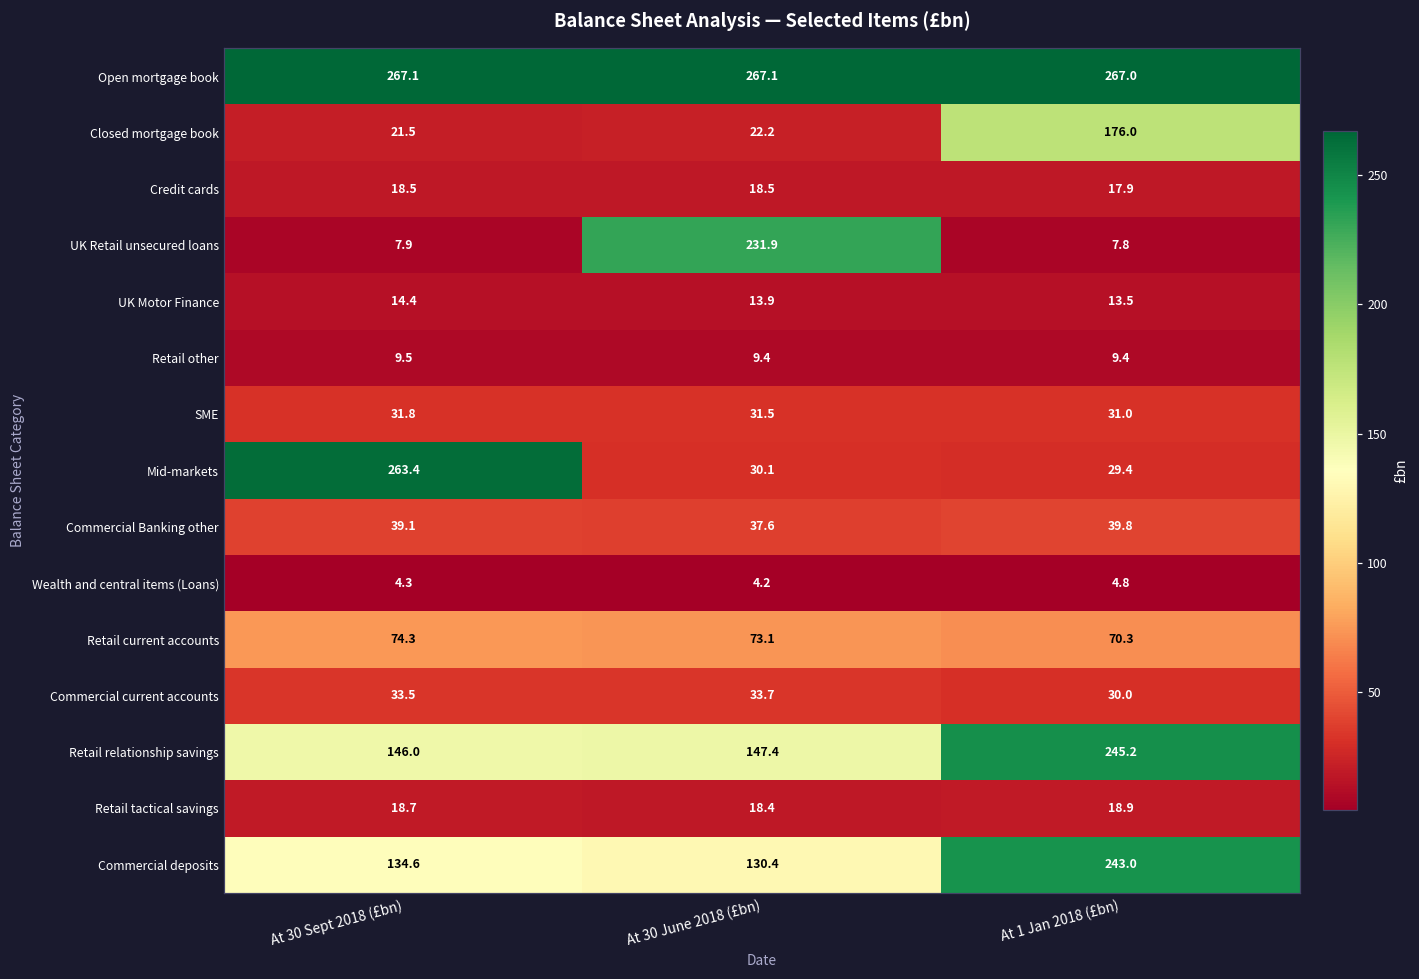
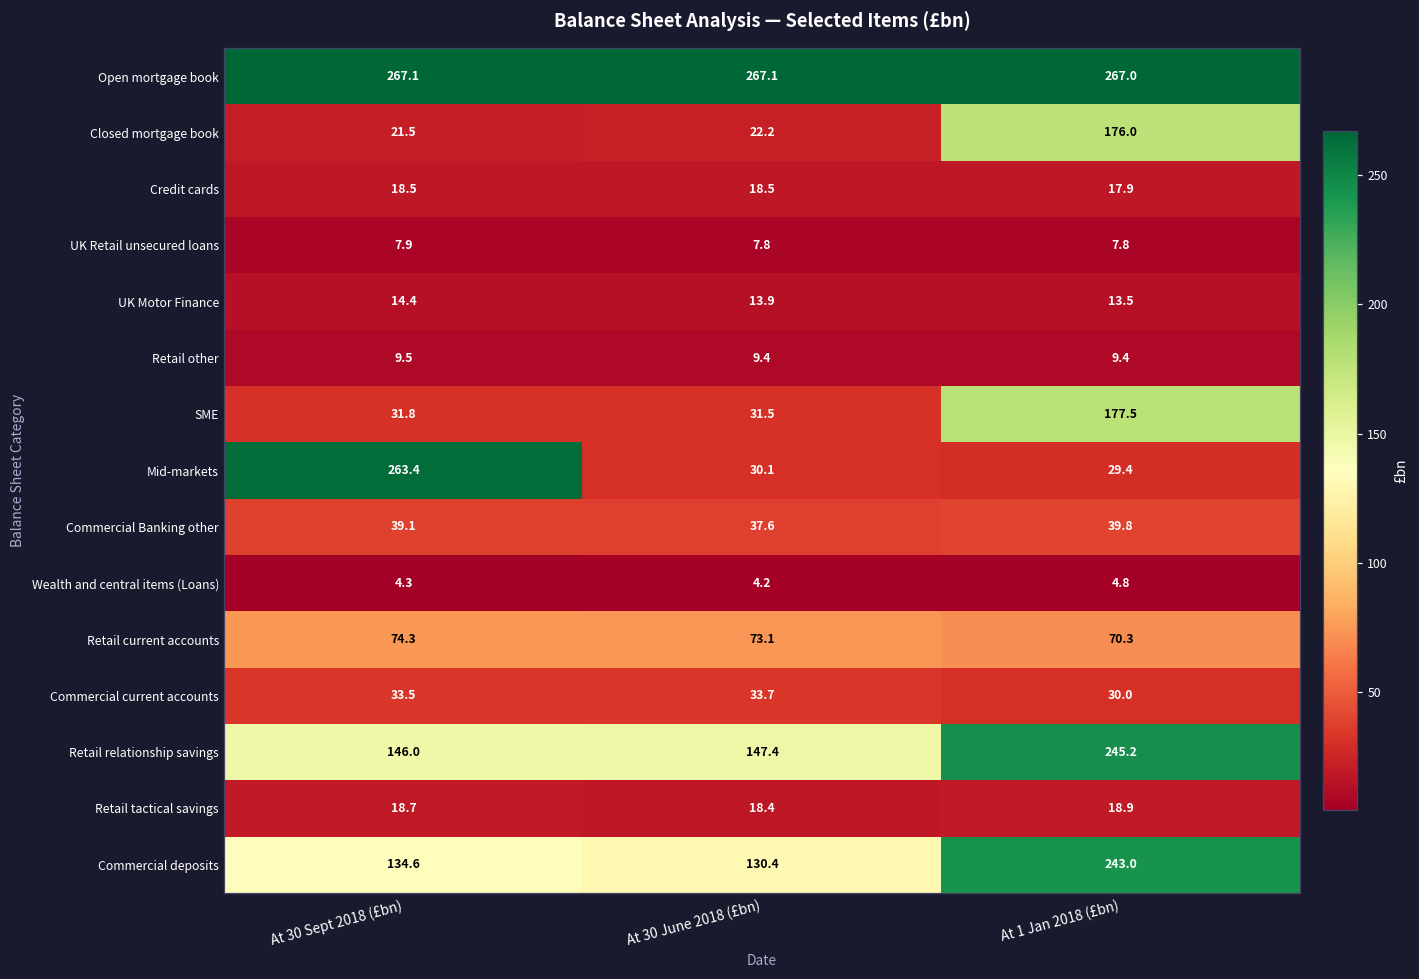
UK Retail unsecured loans, At 30 June 2018 (£bn): 231.9 -> 7.8
SME, At 1 Jan 2018 (£bn): 31.0 -> 177.5
